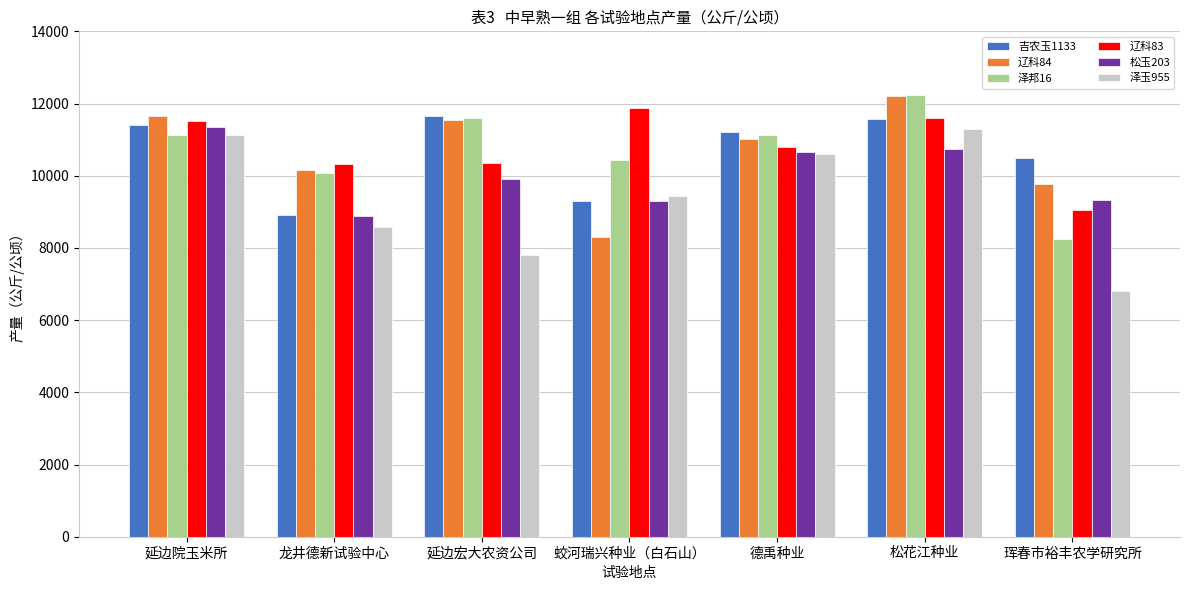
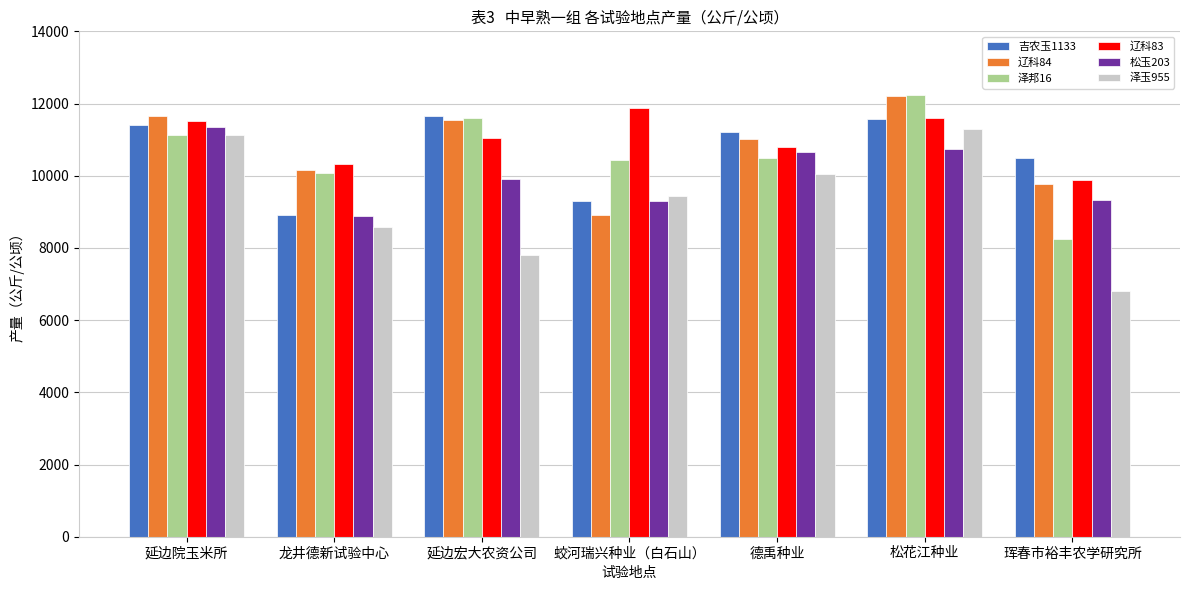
辽科83, 延边宏大农资公司: 10400 -> 11100
辽科84, 蛟河瑞兴种业（白石山）: 8300 -> 8900
泽邦16, 德禹种业: 11100 -> 10500
泽玉955, 德禹种业: 10600 -> 10000
辽科83, 珲春市裕丰农学研究所: 9000 -> 9900
